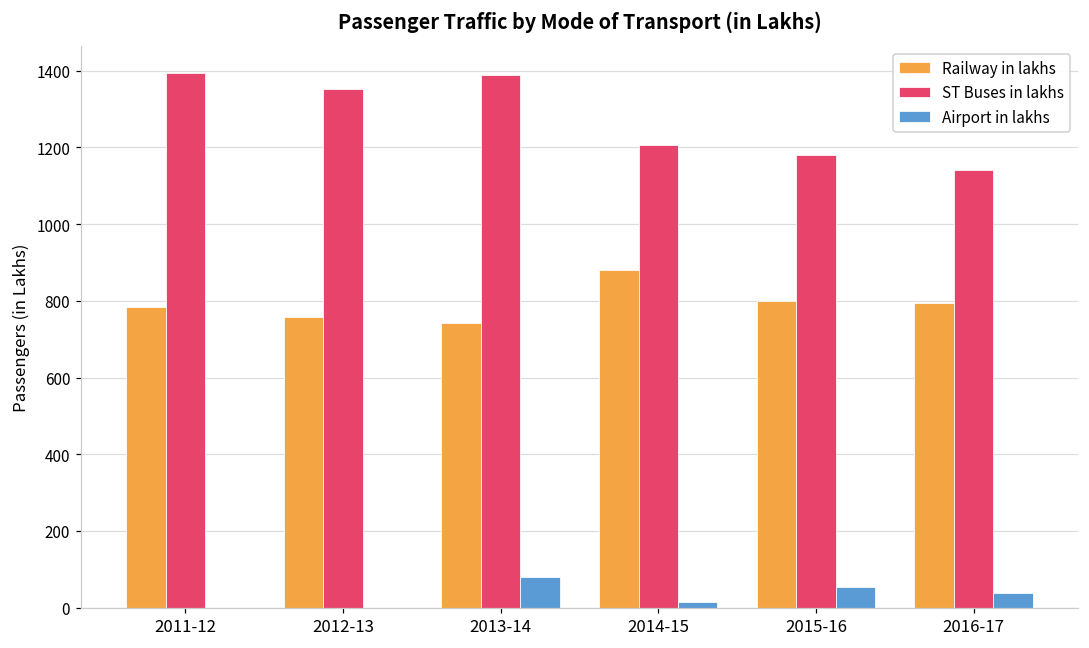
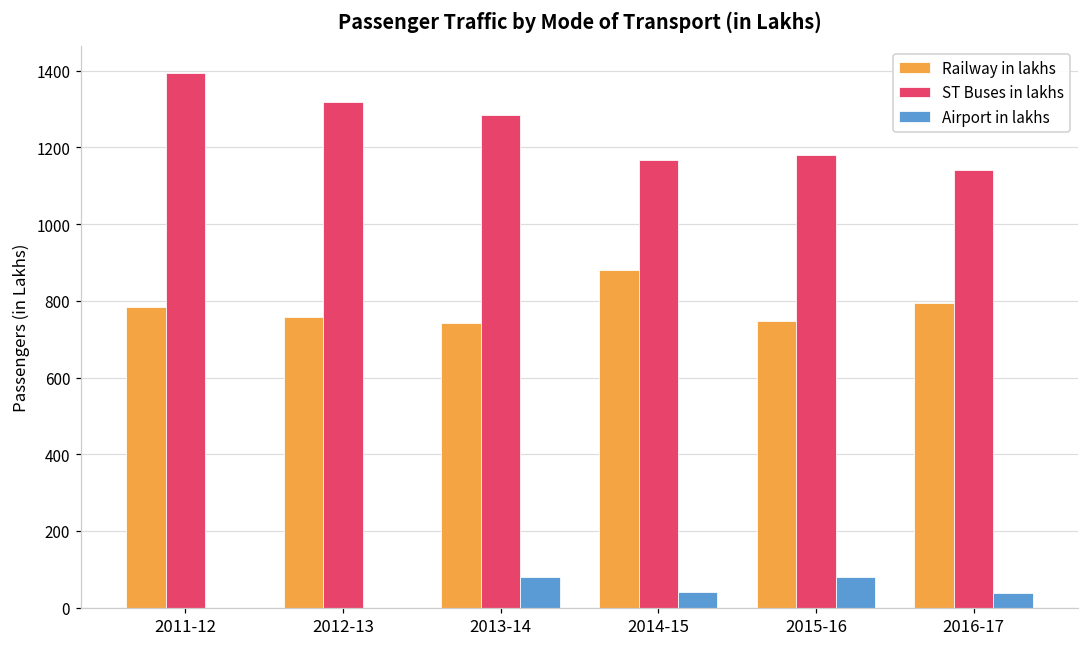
ST Buses in lakhs, 2012-13: 1350 -> 1320
ST Buses in lakhs, 2013-14: 1390 -> 1280
ST Buses in lakhs, 2014-15: 1210 -> 1170
Airport in lakhs, 2014-15: 10 -> 40
Railway in lakhs, 2015-16: 800 -> 750
Airport in lakhs, 2015-16: 50 -> 80
